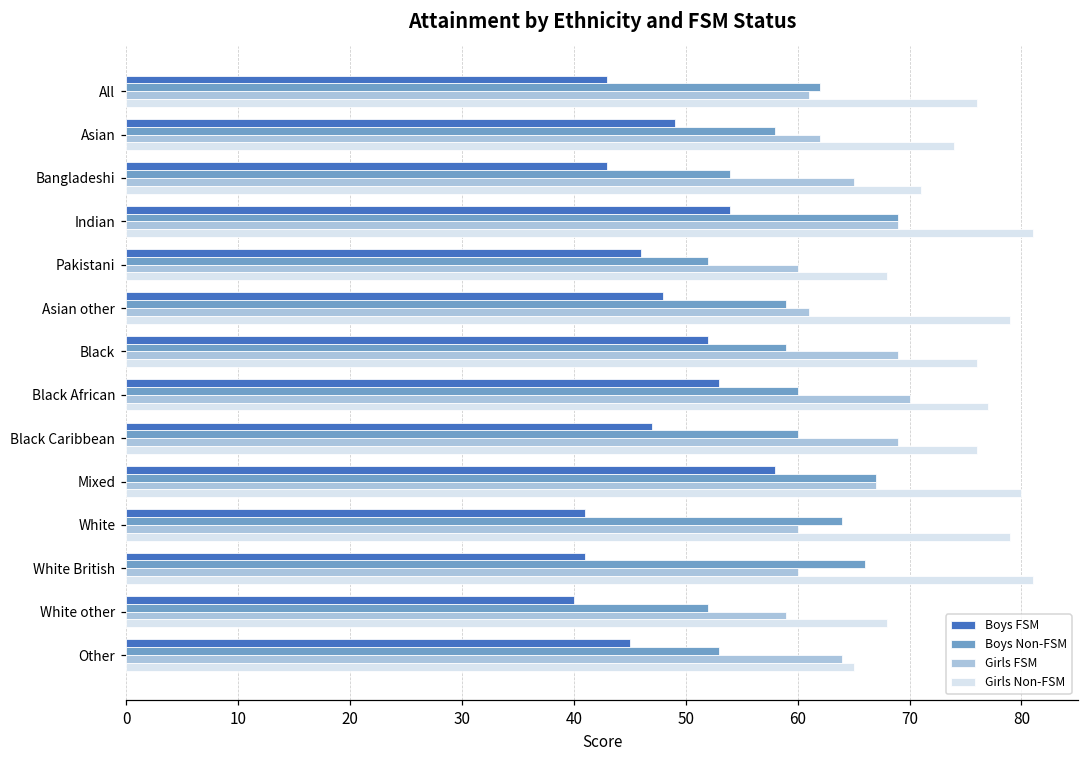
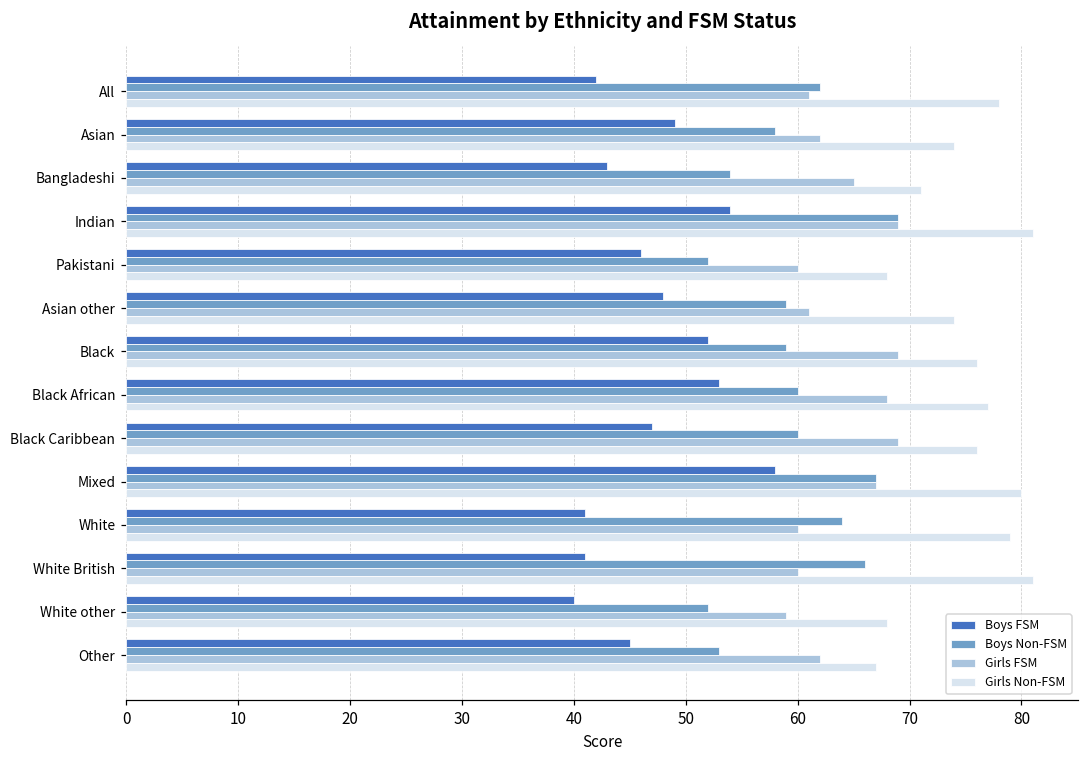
Boys FSM, All: 43 -> 42
Girls Non-FSM, All: 76 -> 78
Girls Non-FSM, Asian other: 79 -> 74
Girls FSM, Black African: 70 -> 68
Girls FSM, Other: 64 -> 62
Girls Non-FSM, Other: 65 -> 67
